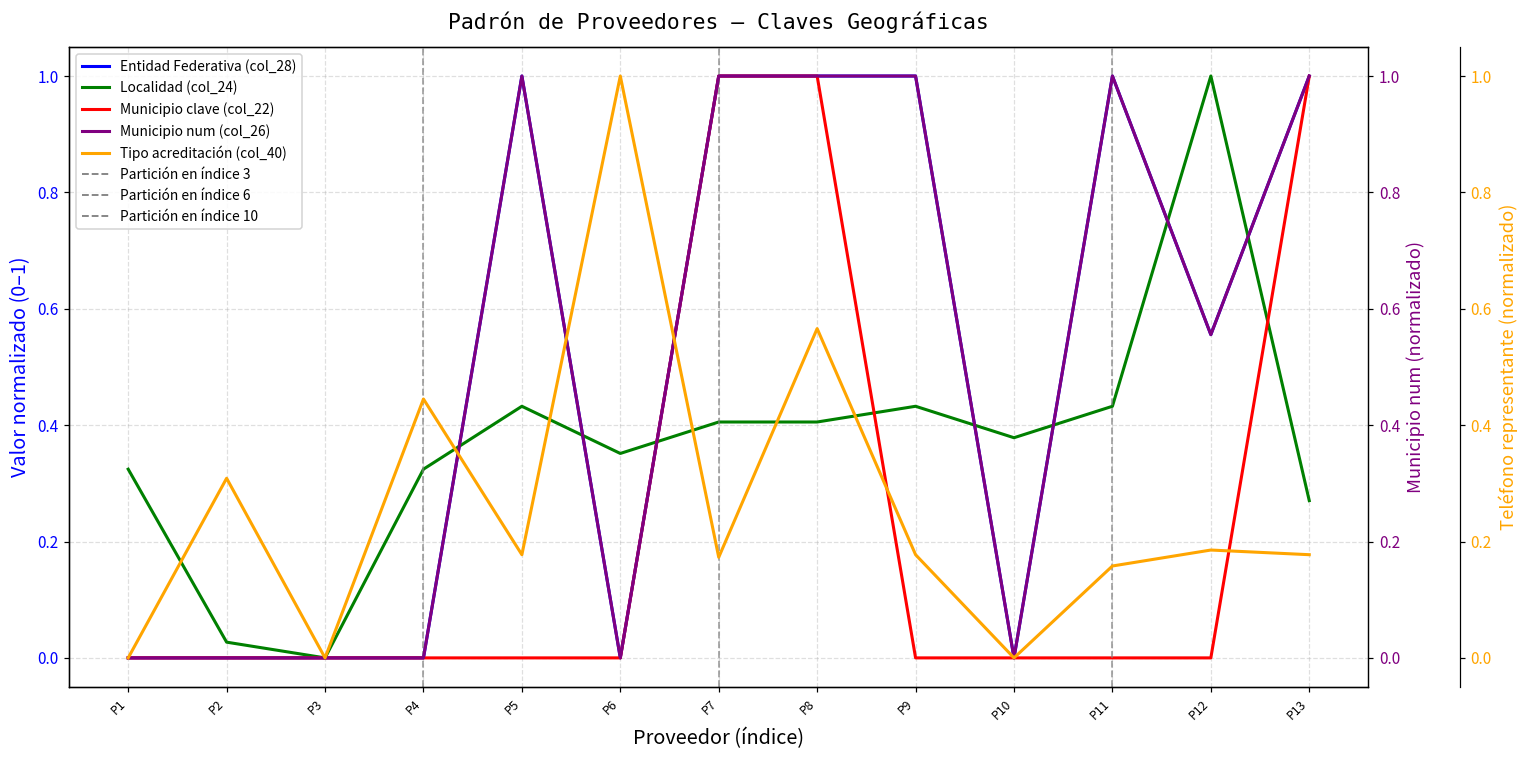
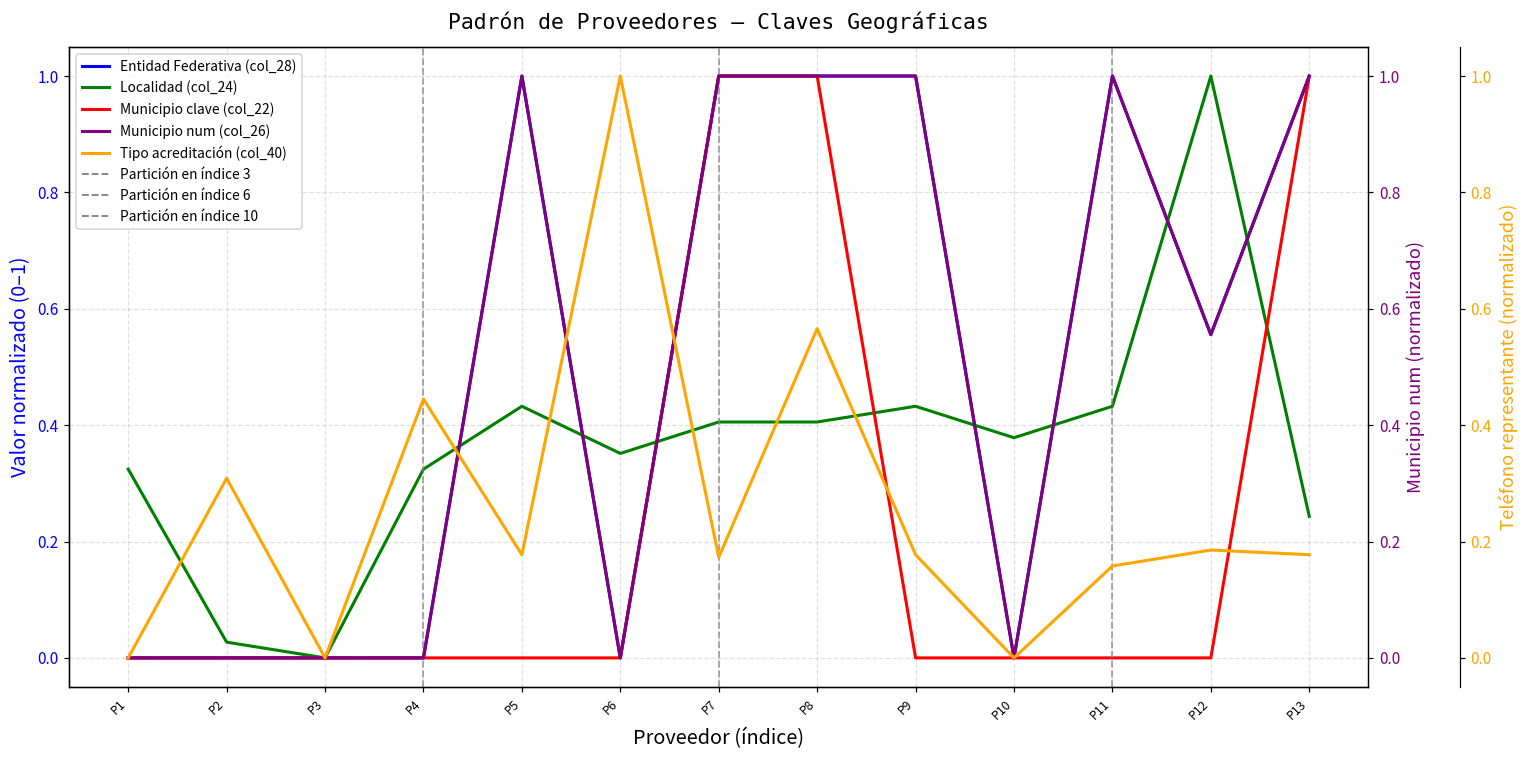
Localidad (col_24), P13: 0.27 -> 0.24
